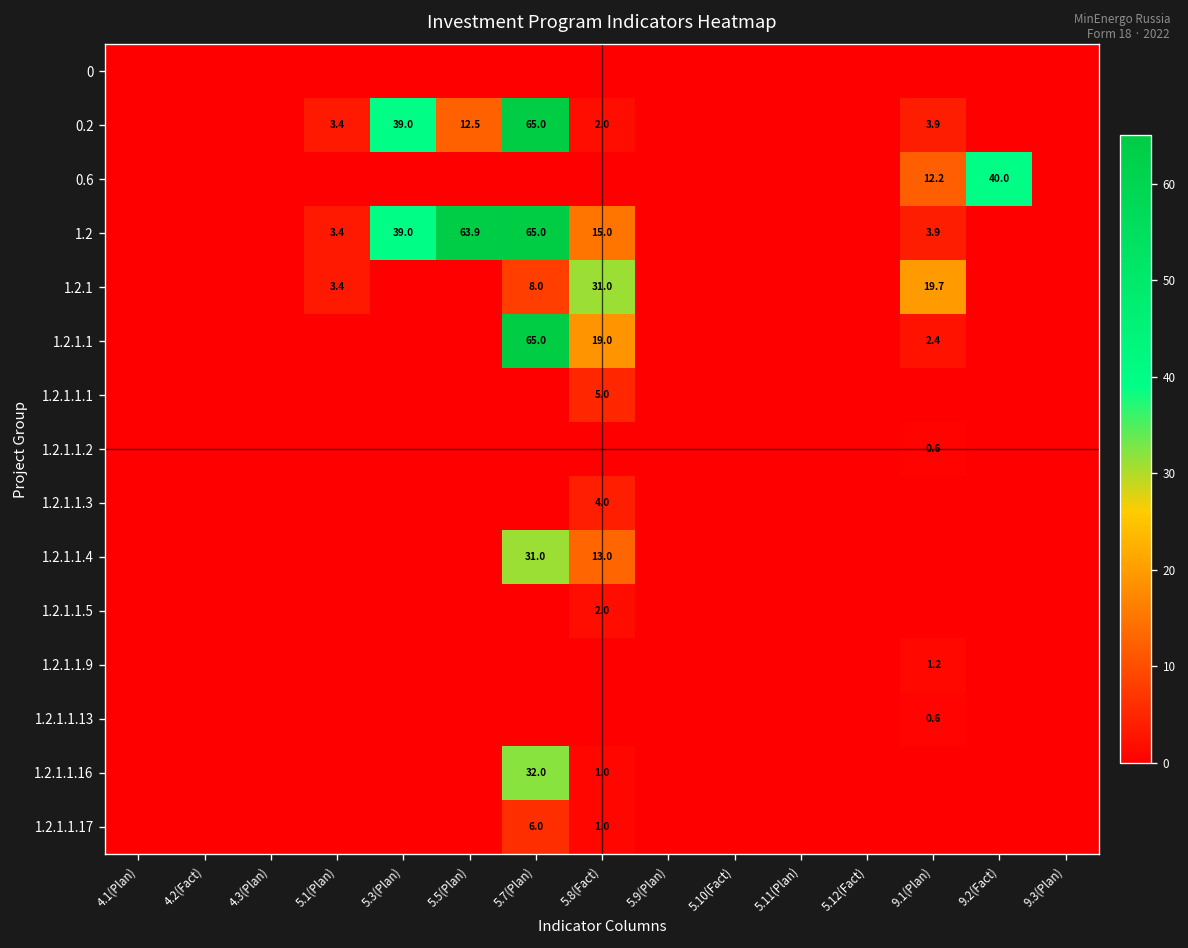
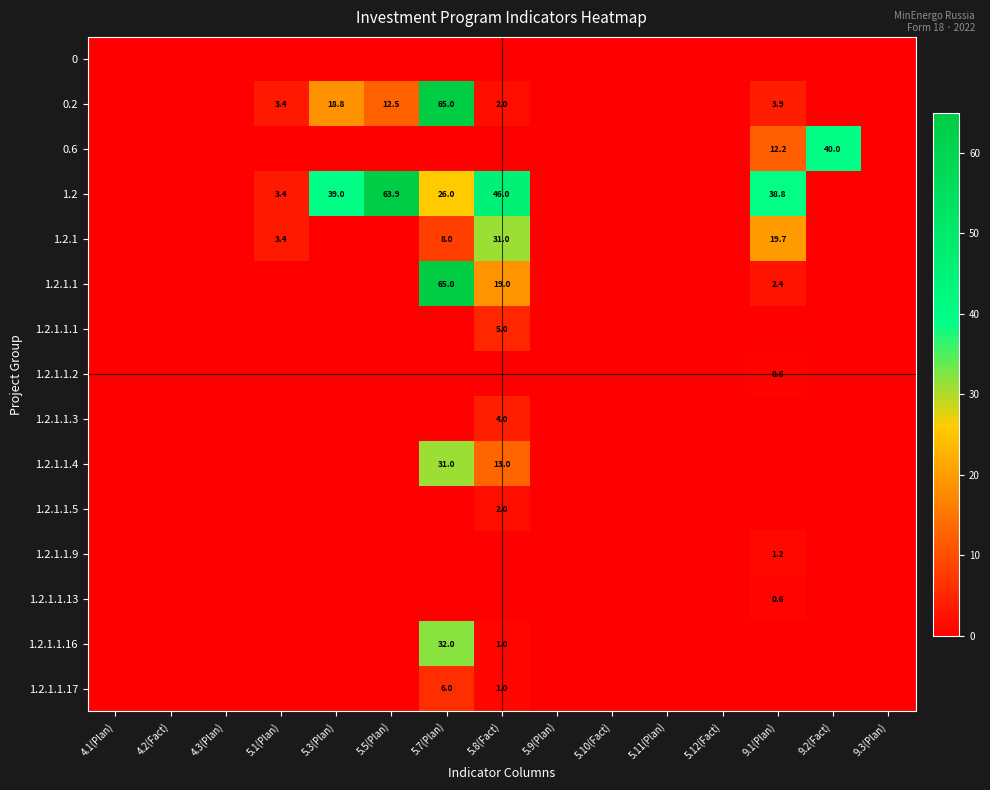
0.2, 5.3(Plan): 39.0 -> 18.8
1.2, 5.7(Plan): 65.0 -> 26.0
1.2, 5.8(Fact): 15.0 -> 46.0
1.2, 9.1(Plan): 3.9 -> 38.8
